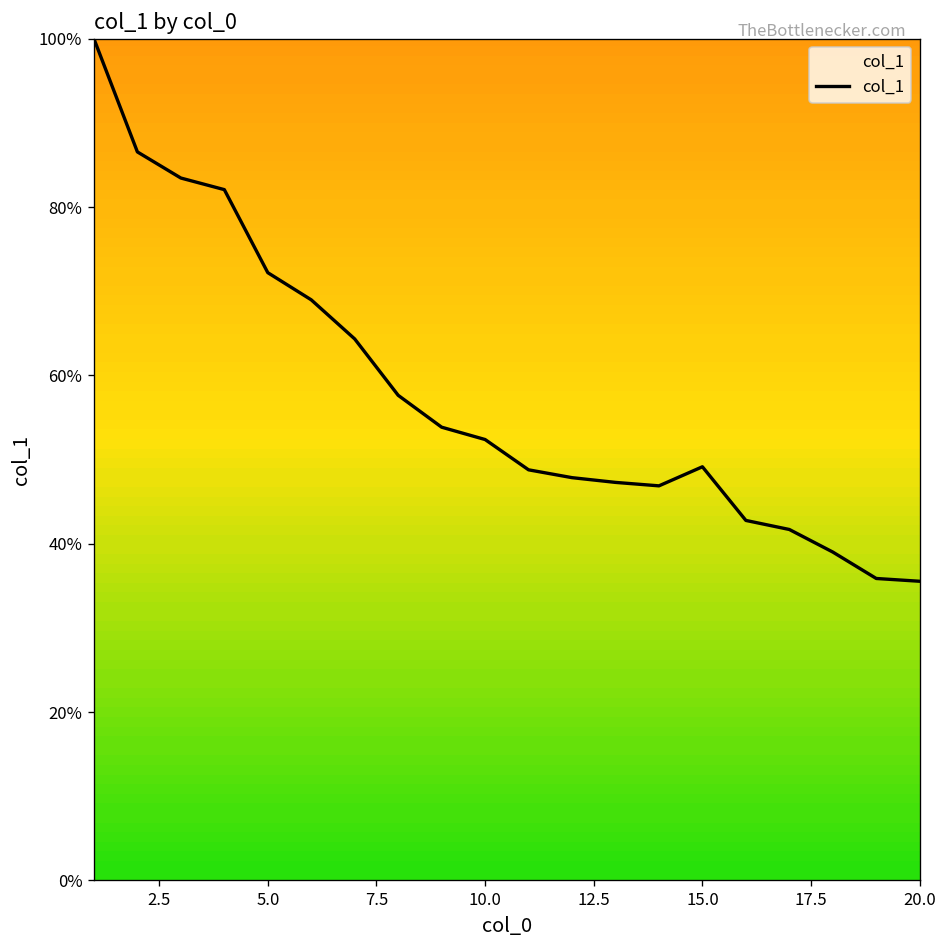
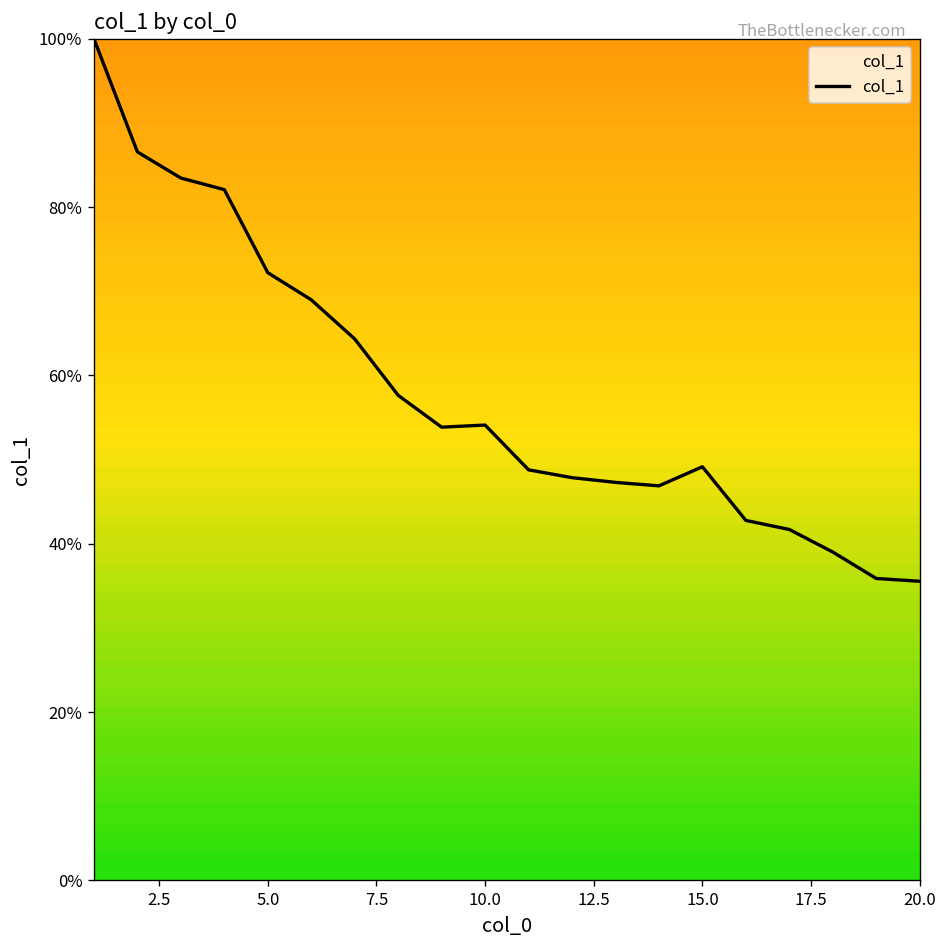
10.0: 52% -> 54%
